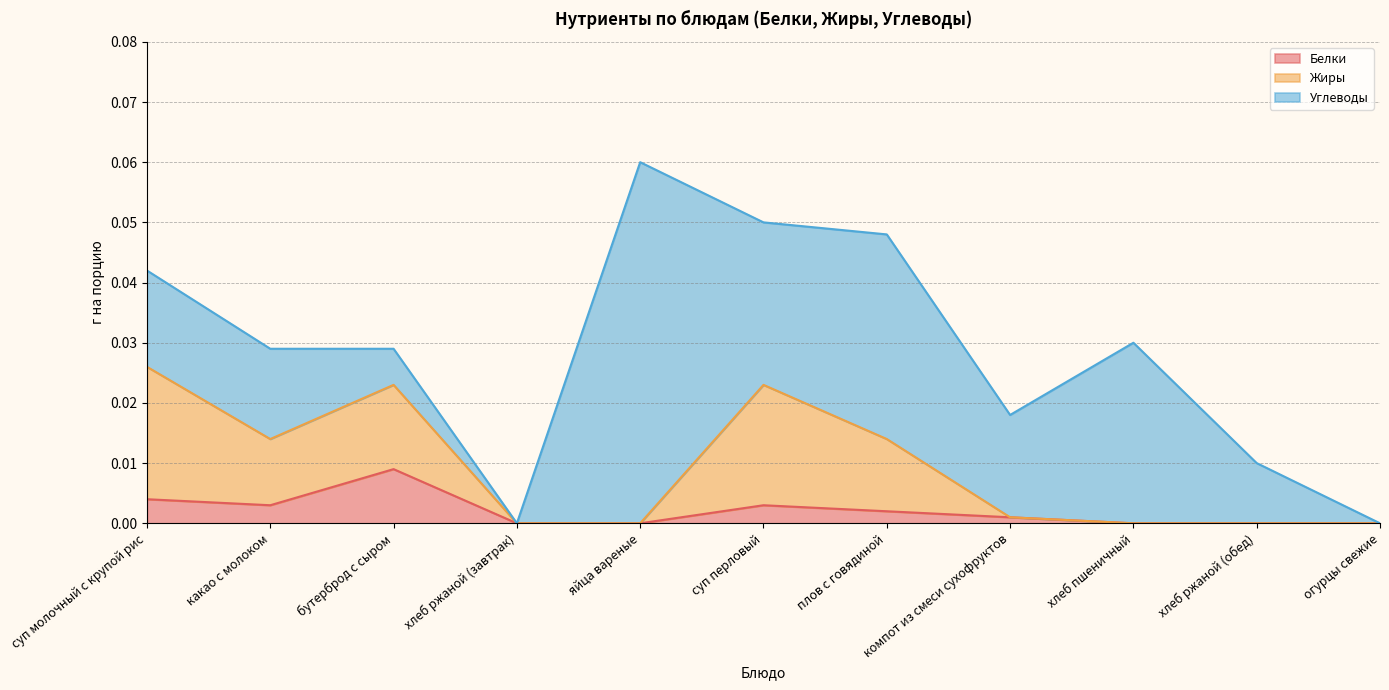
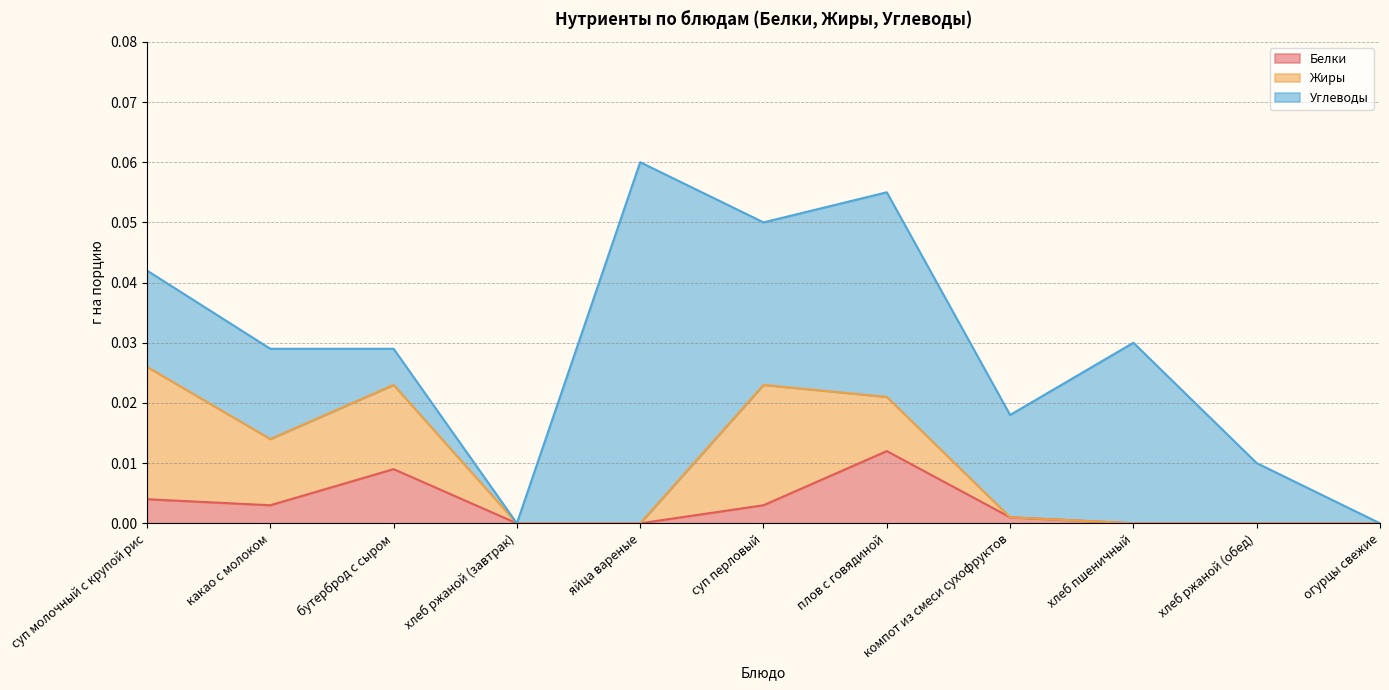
Белки, плов с говядиной: 0.002 -> 0.012
Жиры, плов с говядиной: 0.012 -> 0.009
